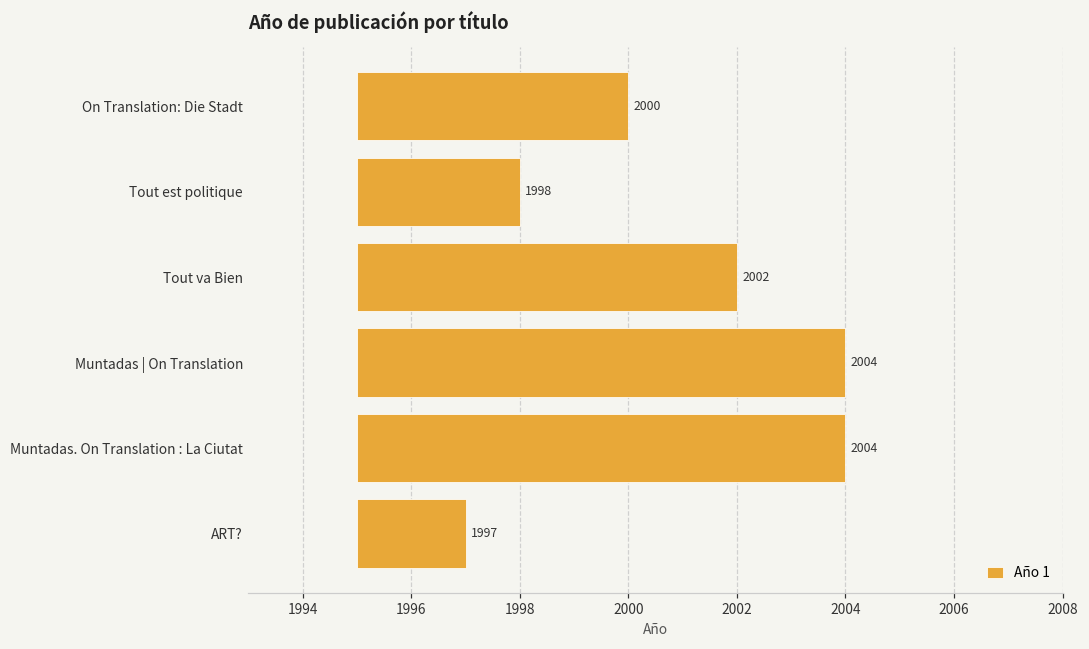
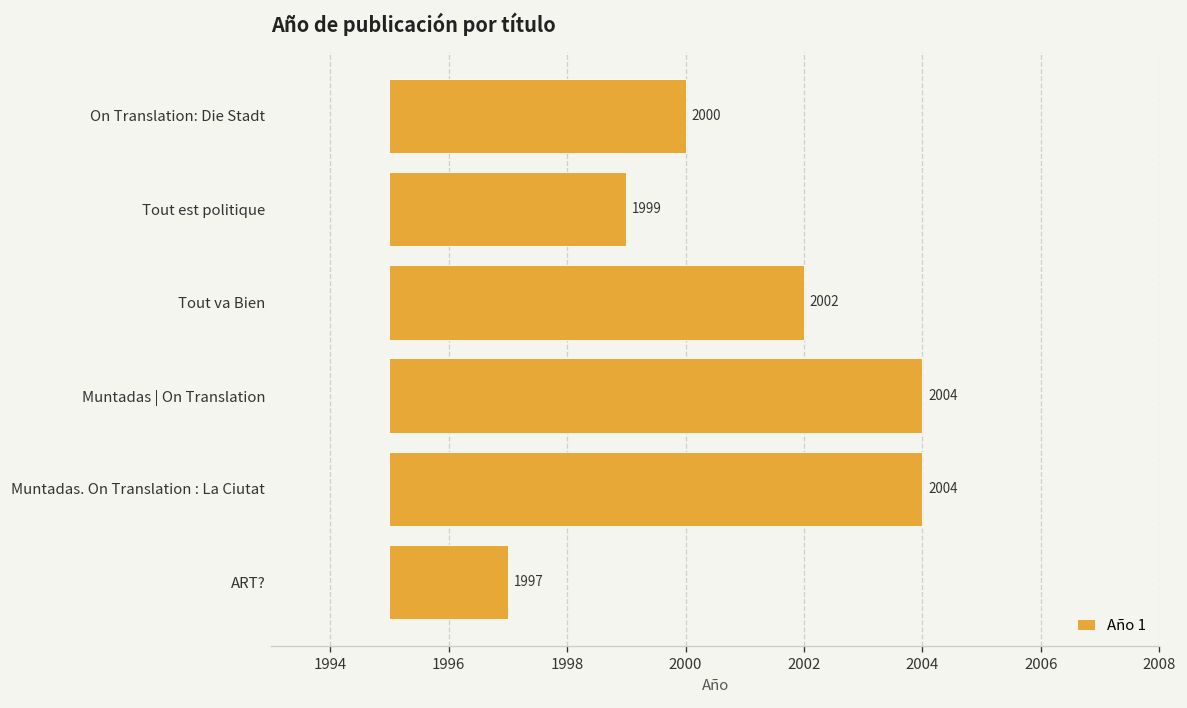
Tout est politique: 1998 -> 1999
